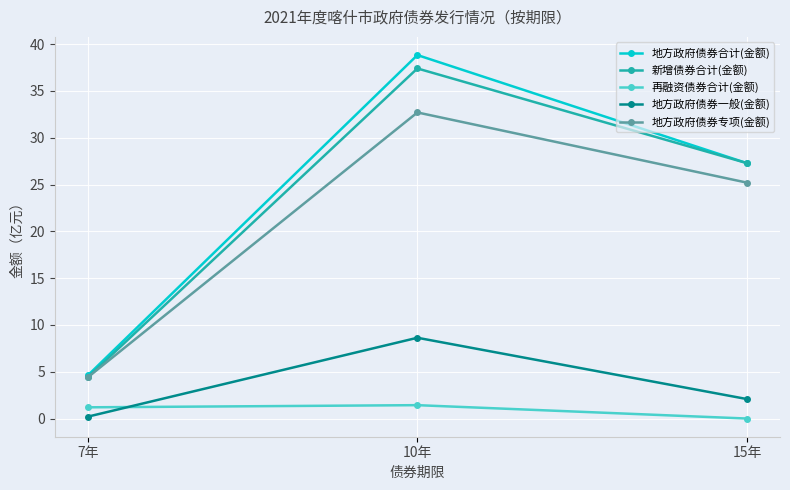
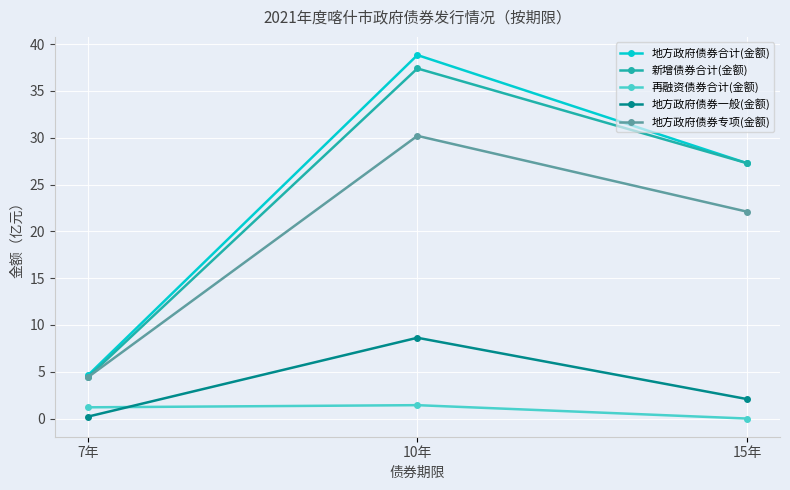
地方政府债券专项(金额), 10年: 33 -> 30
地方政府债券专项(金额), 15年: 25 -> 22
